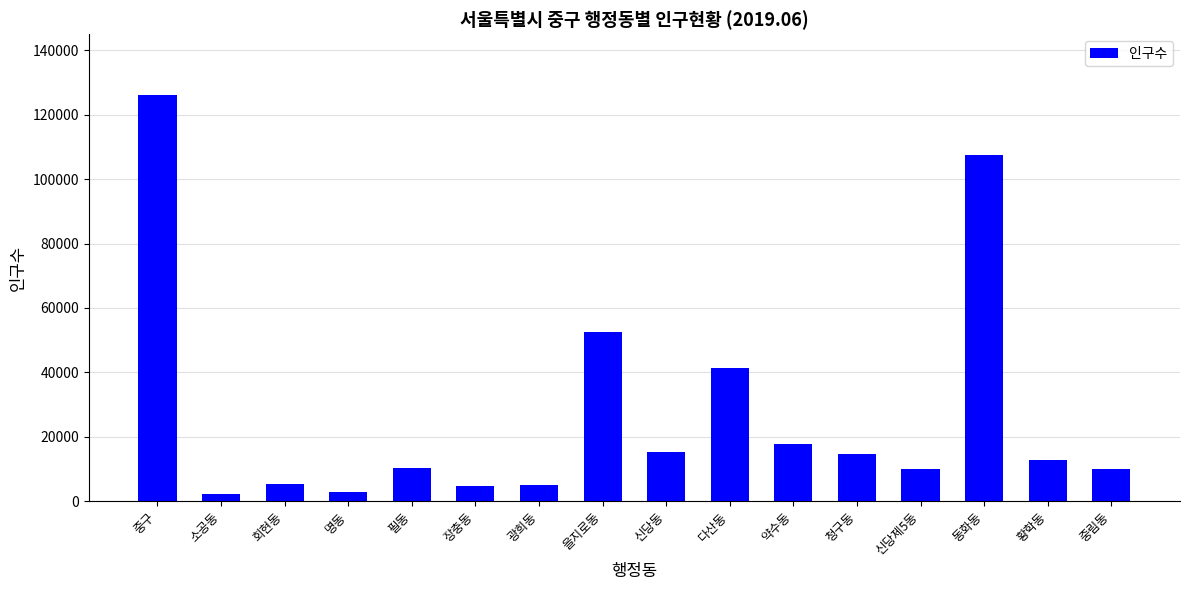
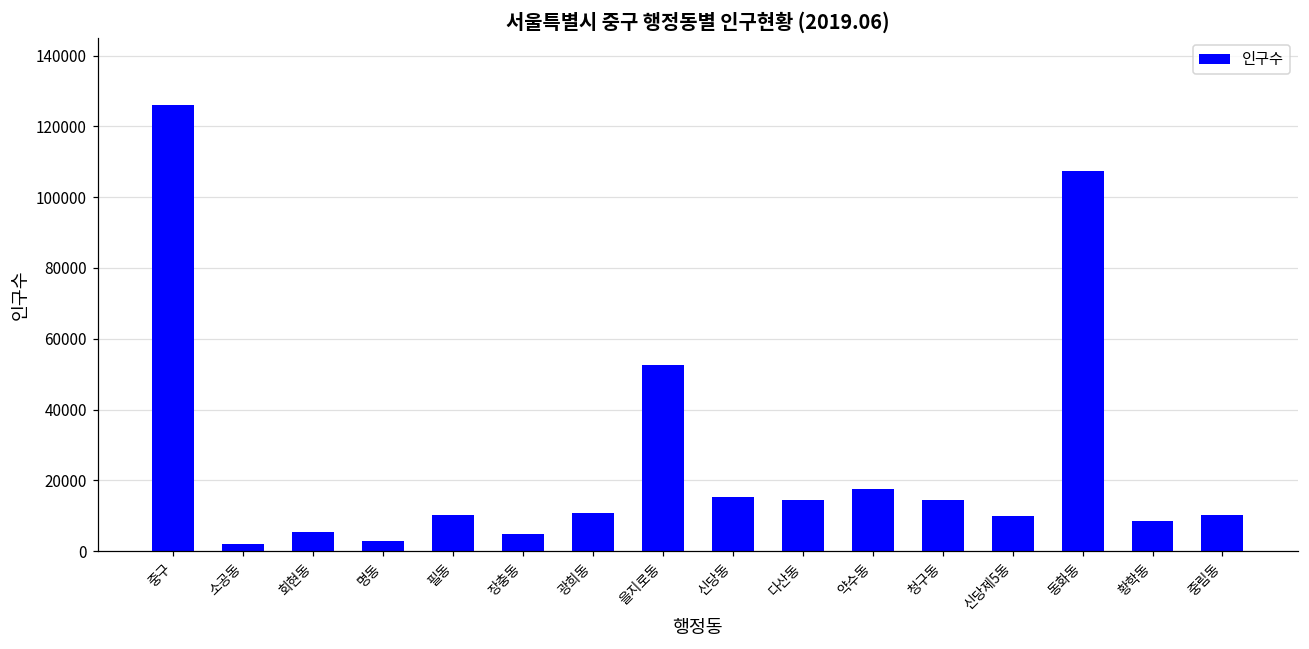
광희동: 5000 -> 11000
다산동: 41000 -> 15000
황학동: 13000 -> 8000
